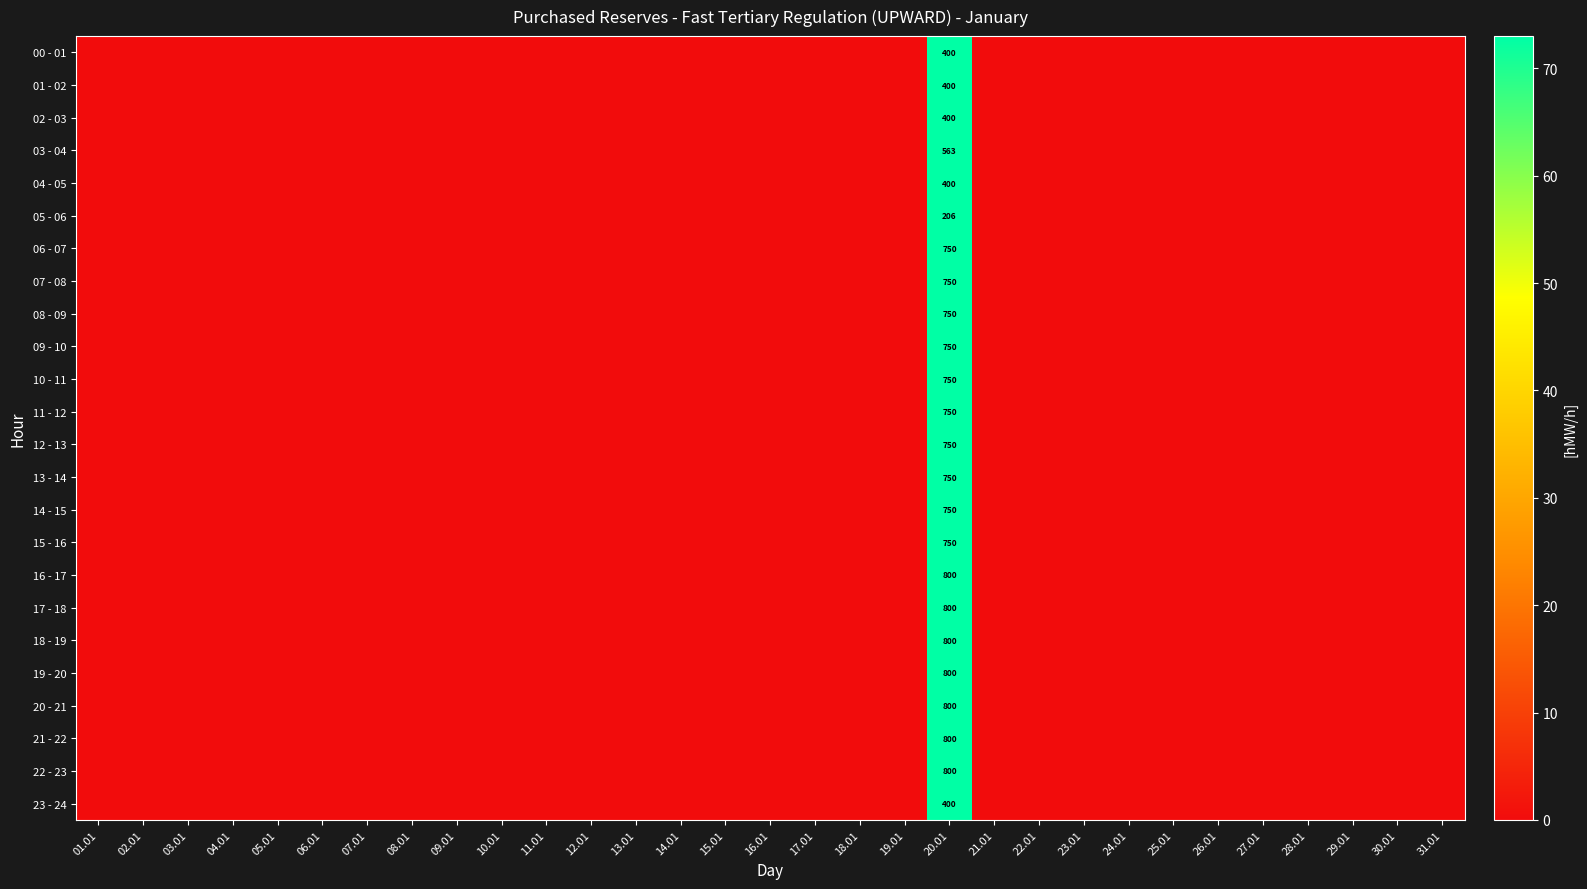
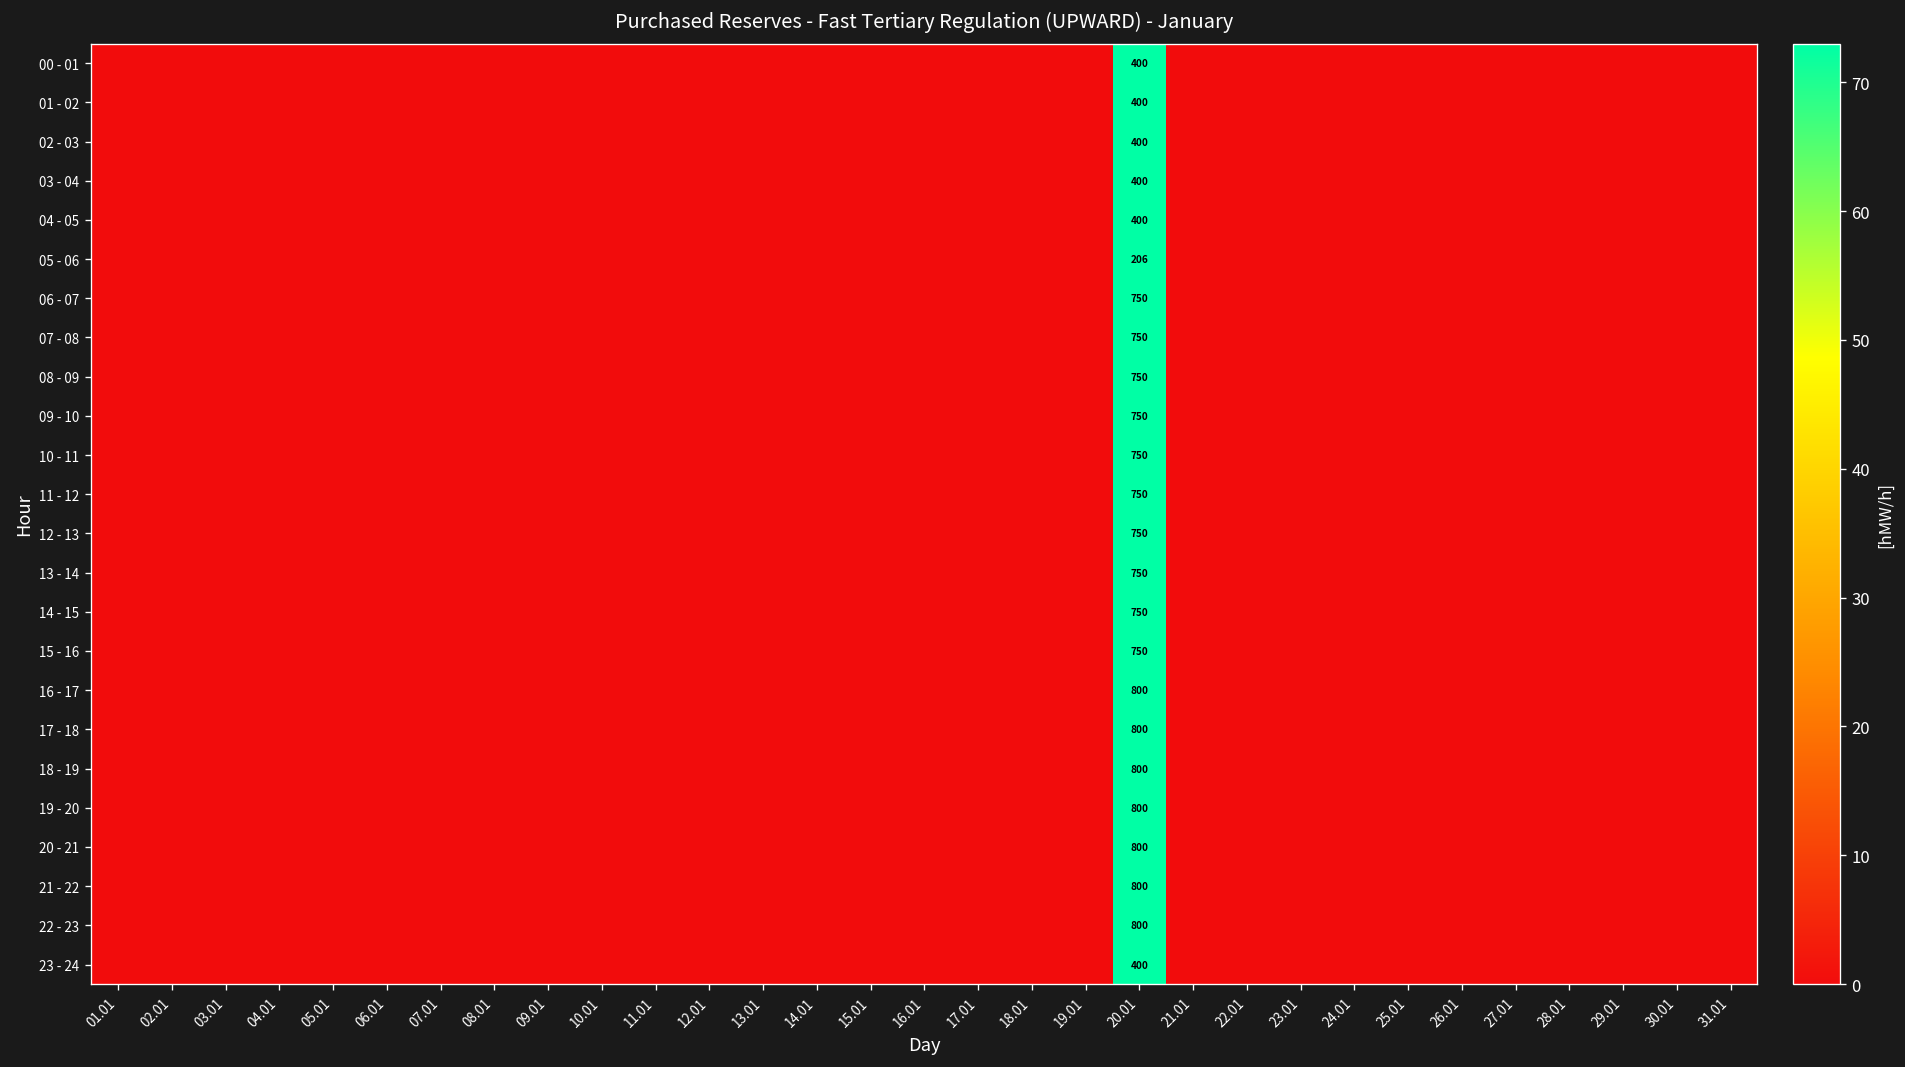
03 - 04, 20.01: 563 -> 400
